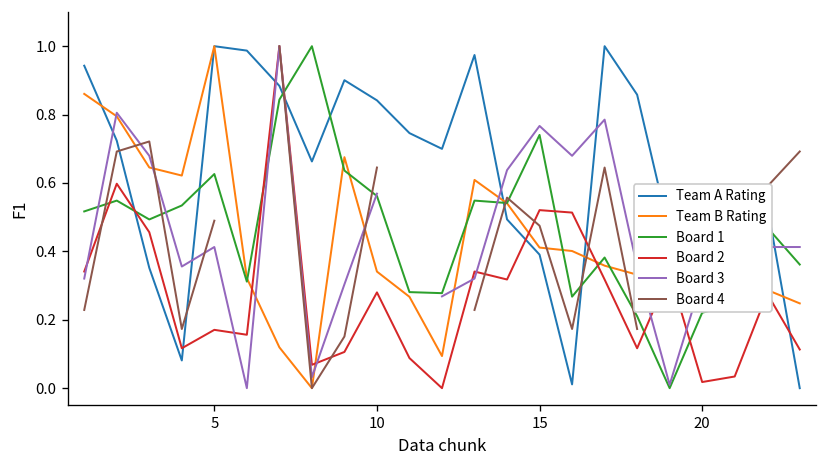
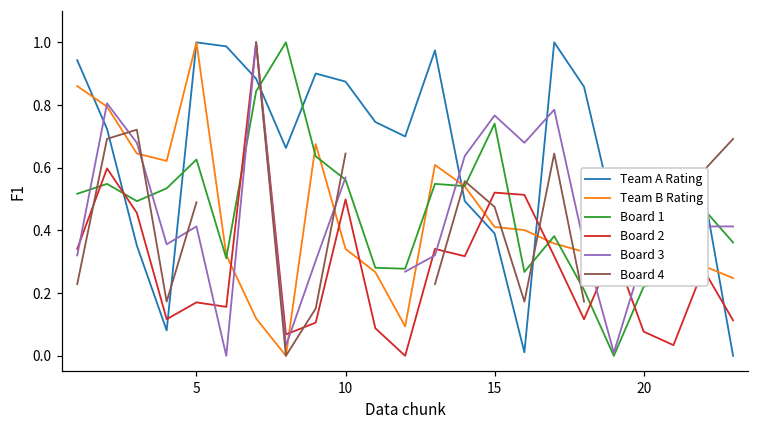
Team A Rating, 10: 0.84 -> 0.87
Board 2, 10: 0.28 -> 0.50
Board 2, 20: 0.02 -> 0.08
